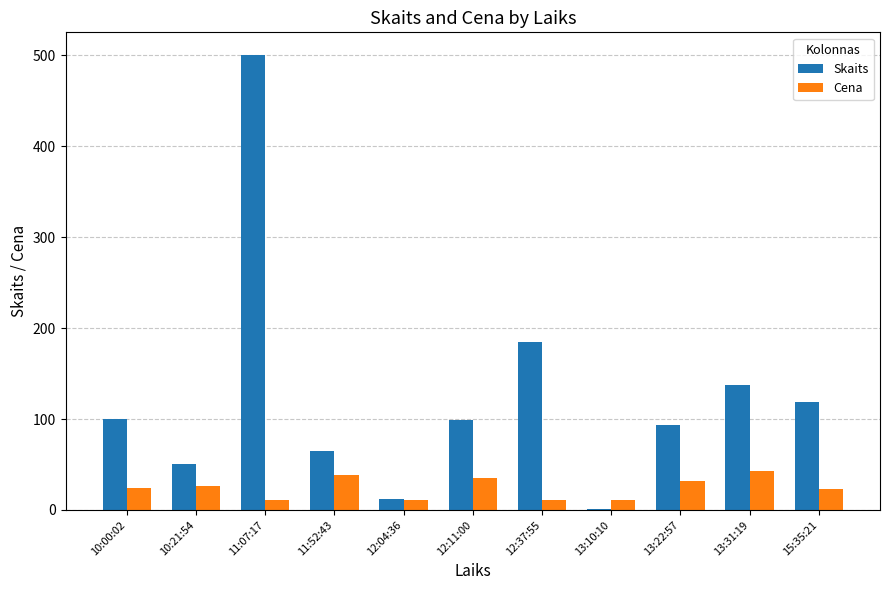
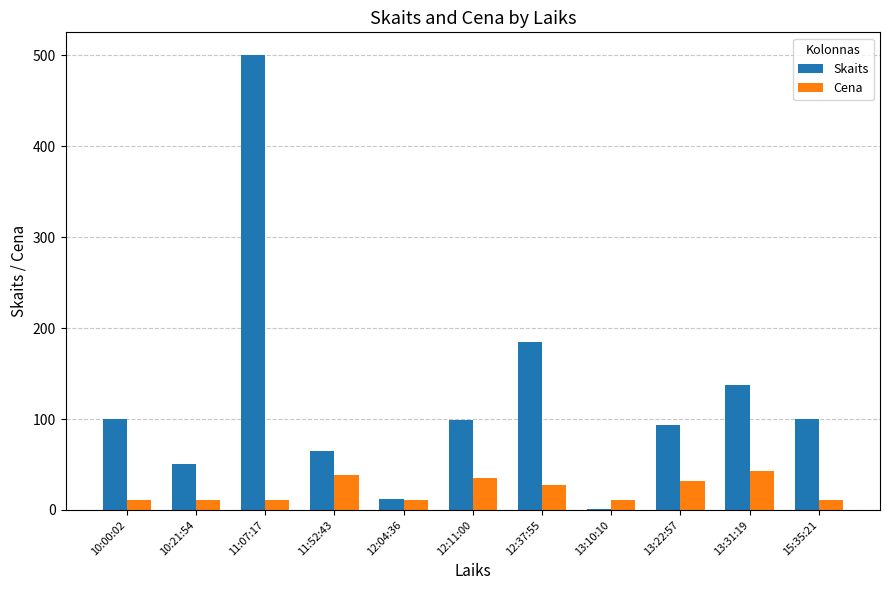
Cena, 10:00:02: 20 -> 10
Cena, 10:21:54: 30 -> 10
Cena, 12:37:55: 10 -> 30
Skaits, 15:35:21: 120 -> 100
Cena, 15:35:21: 20 -> 10
